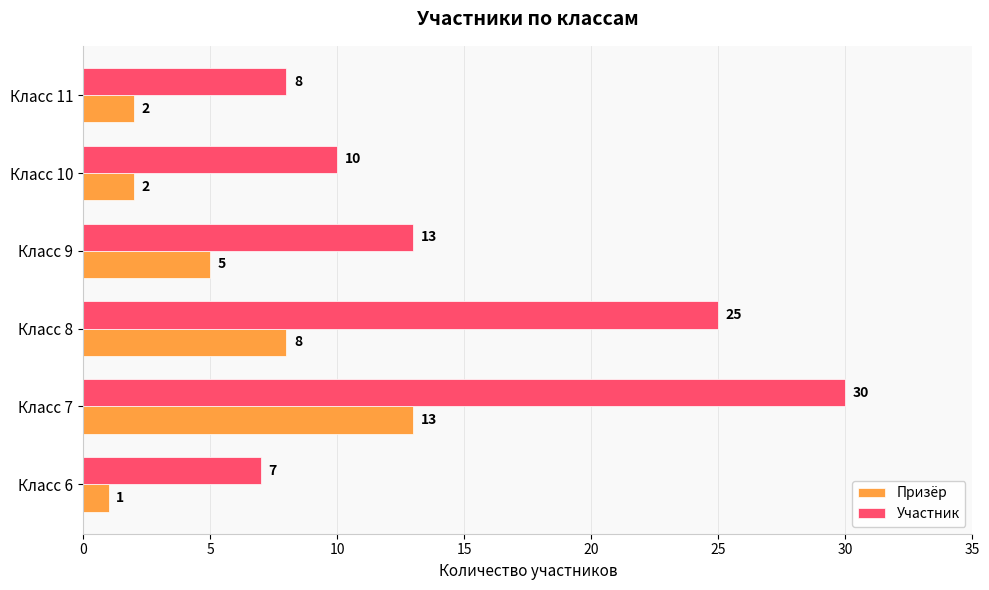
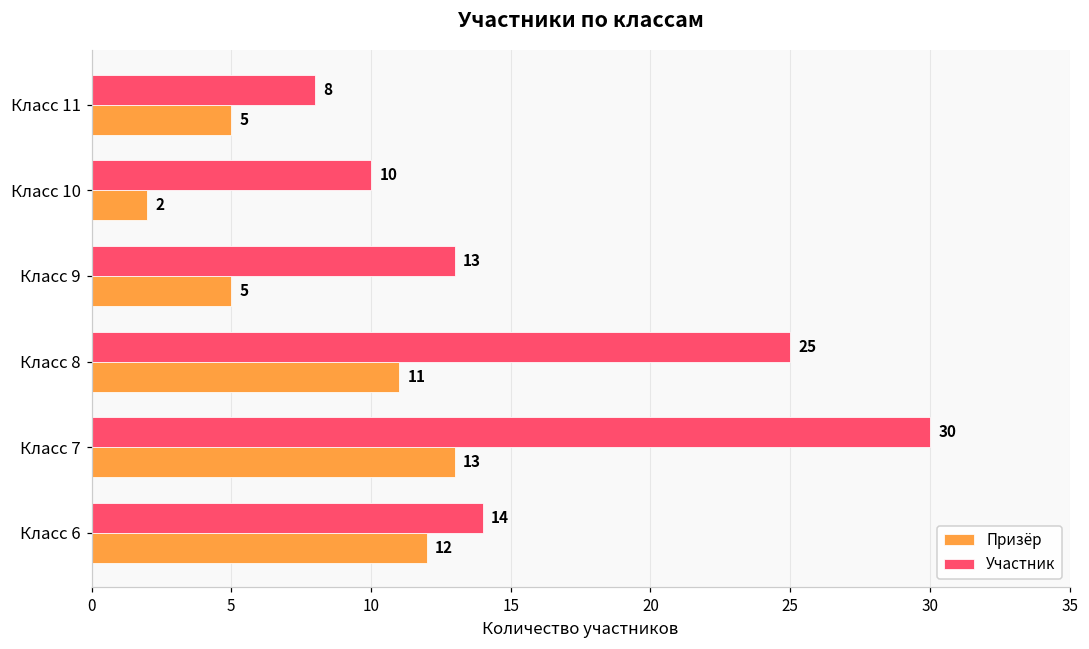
Призёр, Класс 11: 2 -> 5
Призёр, Класс 8: 8 -> 11
Участник, Класс 6: 7 -> 14
Призёр, Класс 6: 1 -> 12
